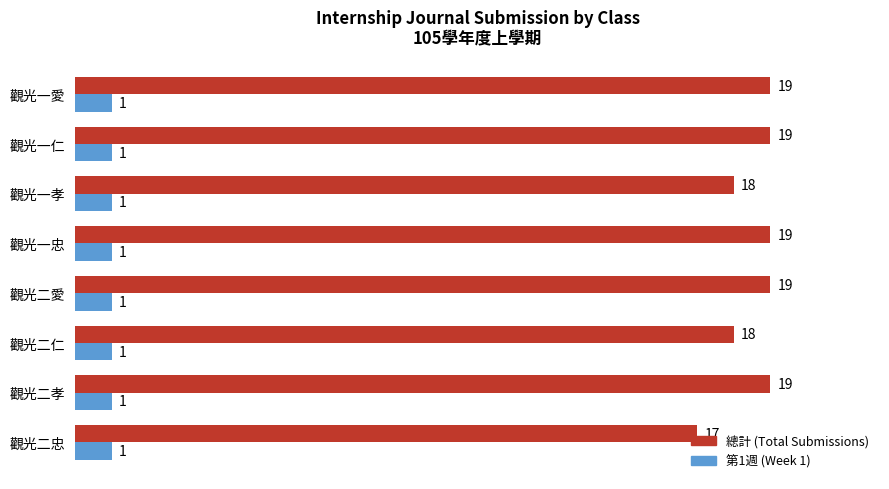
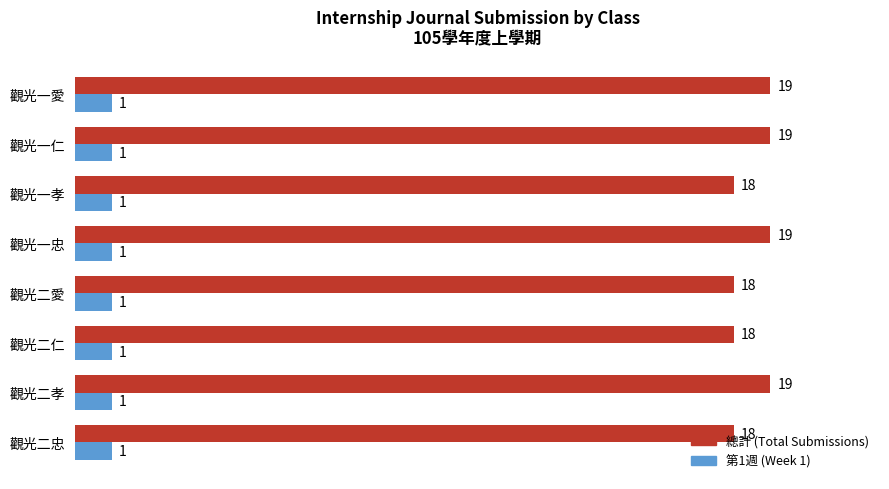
總計 (Total Submissions), 觀光二愛: 19 -> 18
總計 (Total Submissions), 觀光二忠: 17 -> 18
